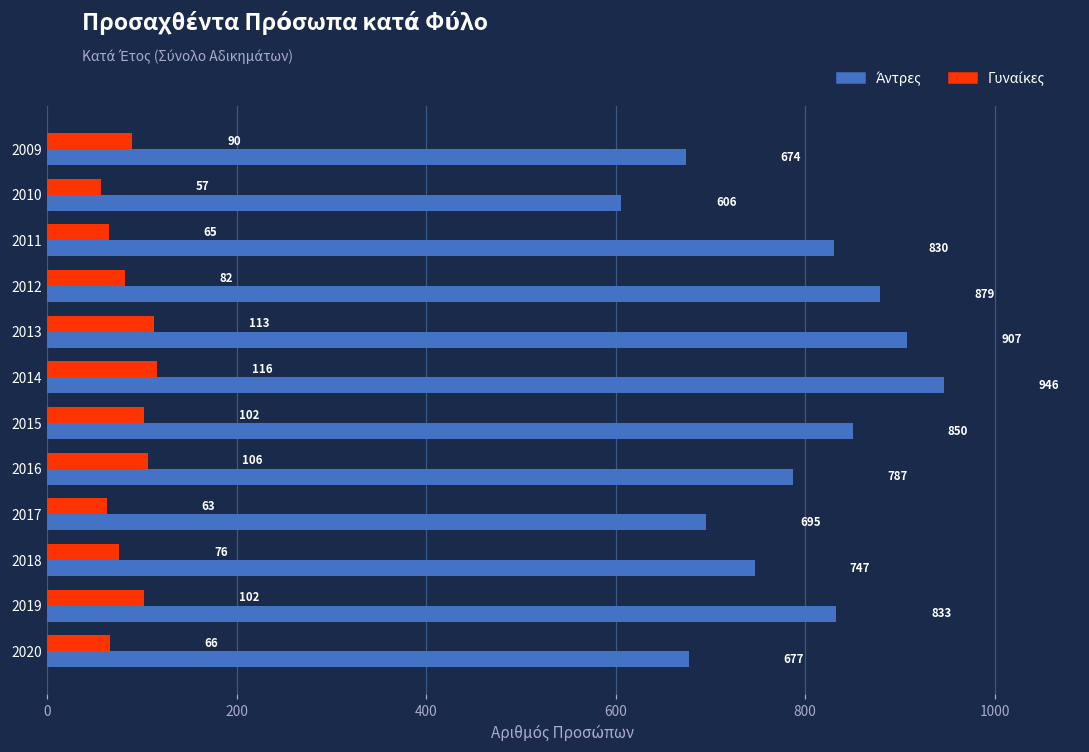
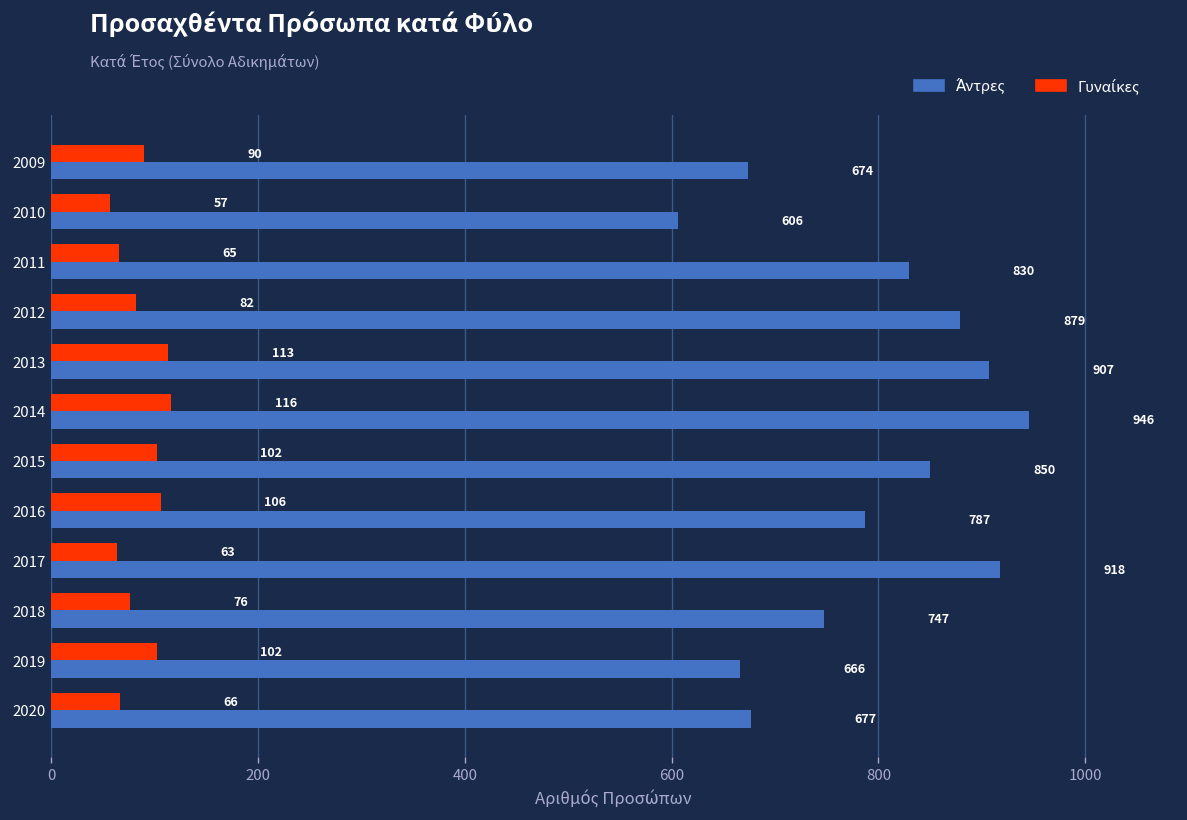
Άντρες, 2017: 695 -> 918
Άντρες, 2019: 833 -> 666
